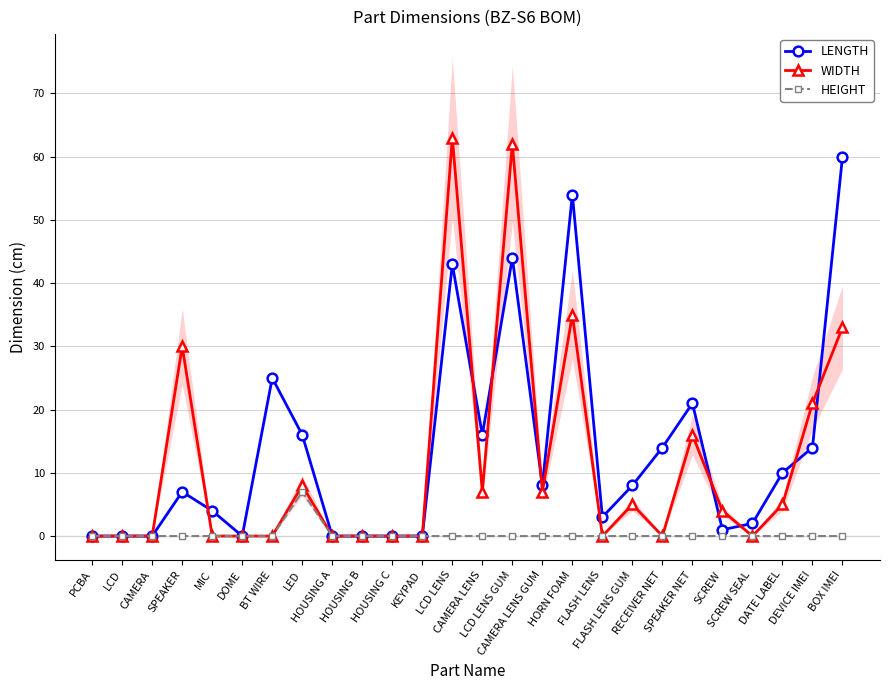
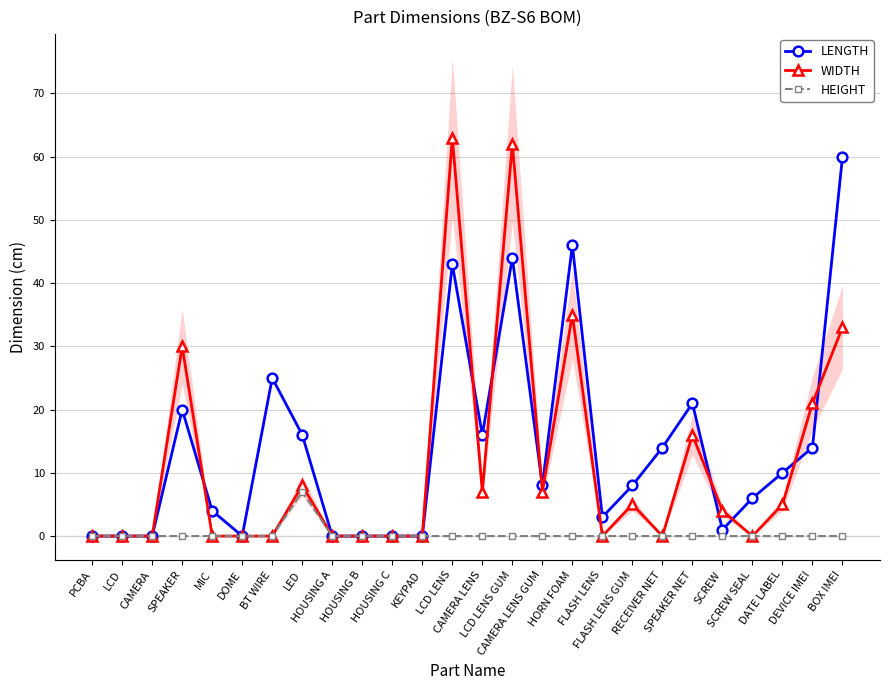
LENGTH, SPEAKER: 7 -> 20
LENGTH, HORN FOAM: 54 -> 46
LENGTH, SCREW SEAL: 2 -> 6
